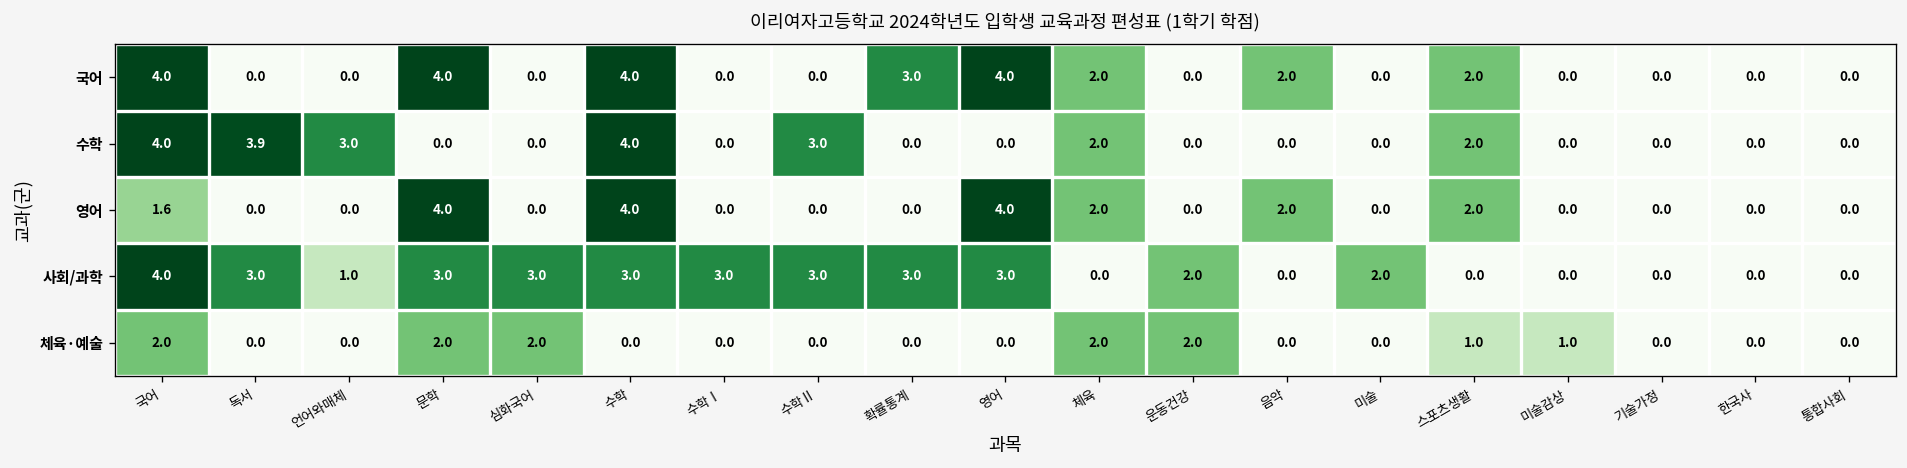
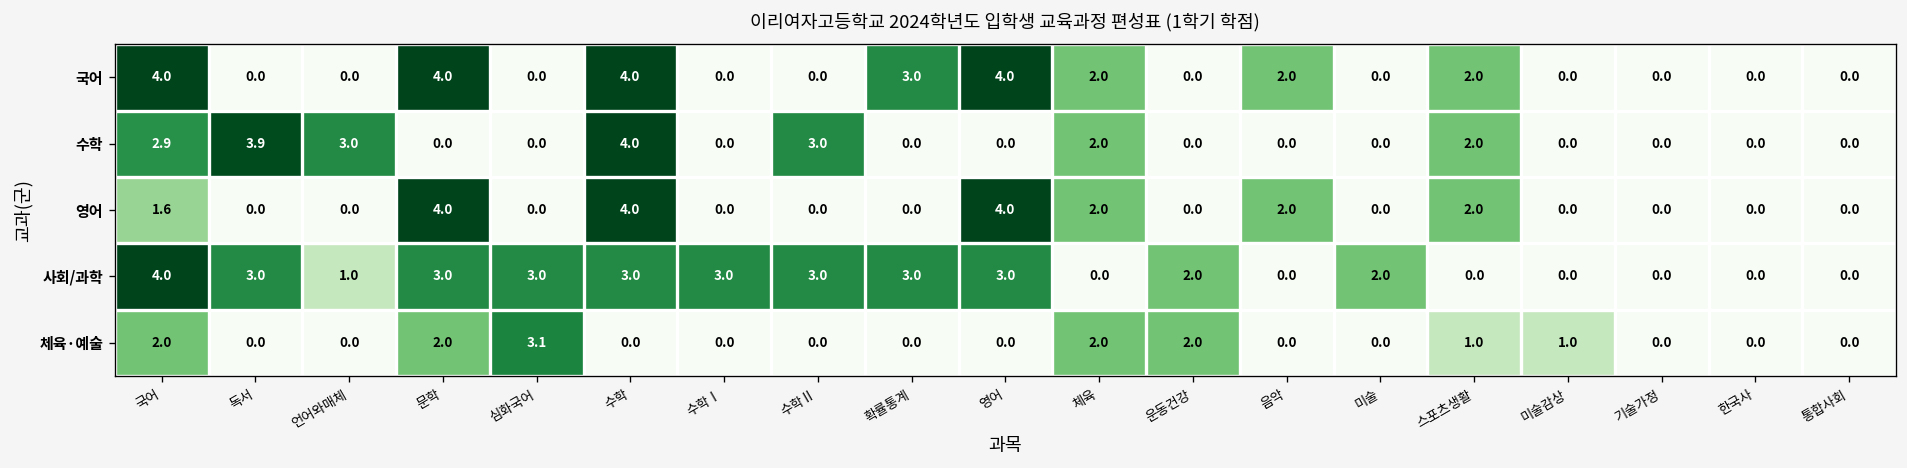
수학, 국어: 4.0 -> 2.9
체육·예술, 심화국어: 2.0 -> 3.1
